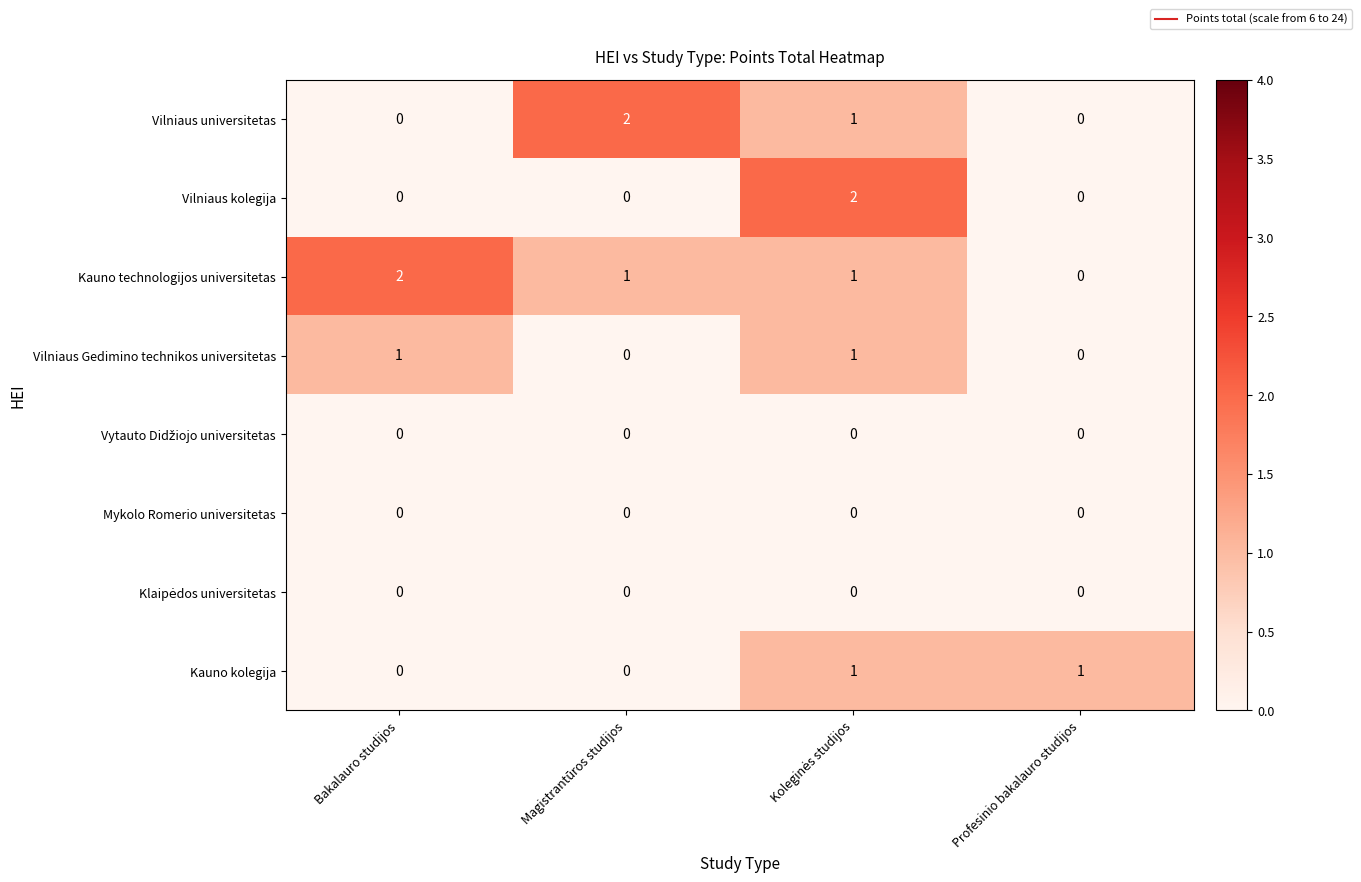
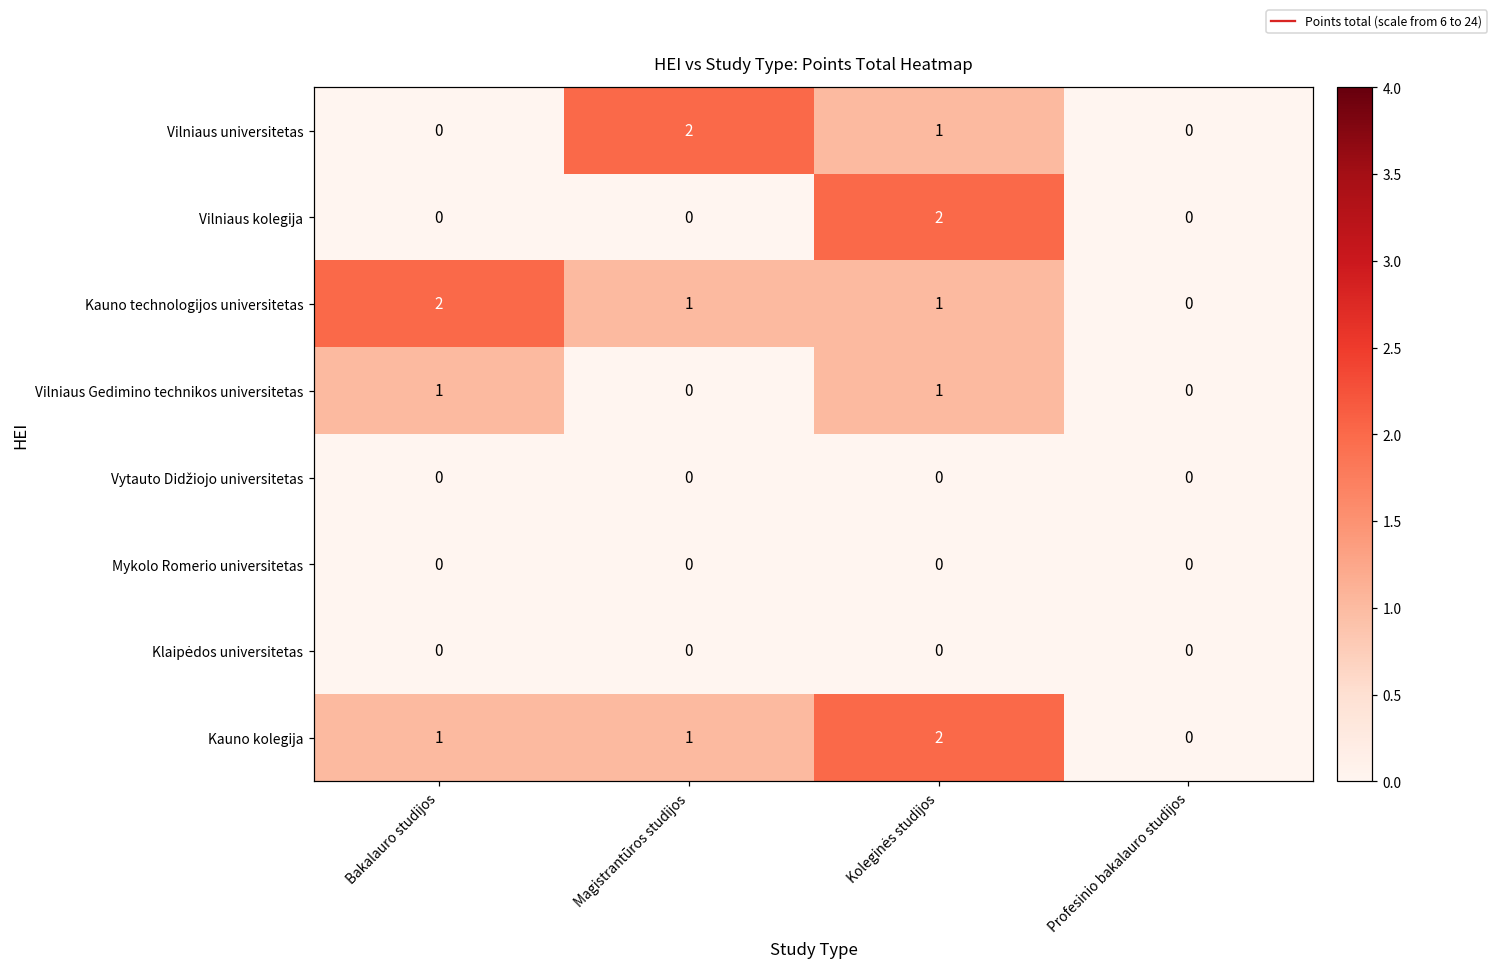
Kauno kolegija, Bakalauro studijos: 0 -> 1
Kauno kolegija, Magistrantūros studijos: 0 -> 1
Kauno kolegija, Koleginės studijos: 1 -> 2
Kauno kolegija, Profesinio bakalauro studijos: 1 -> 0
